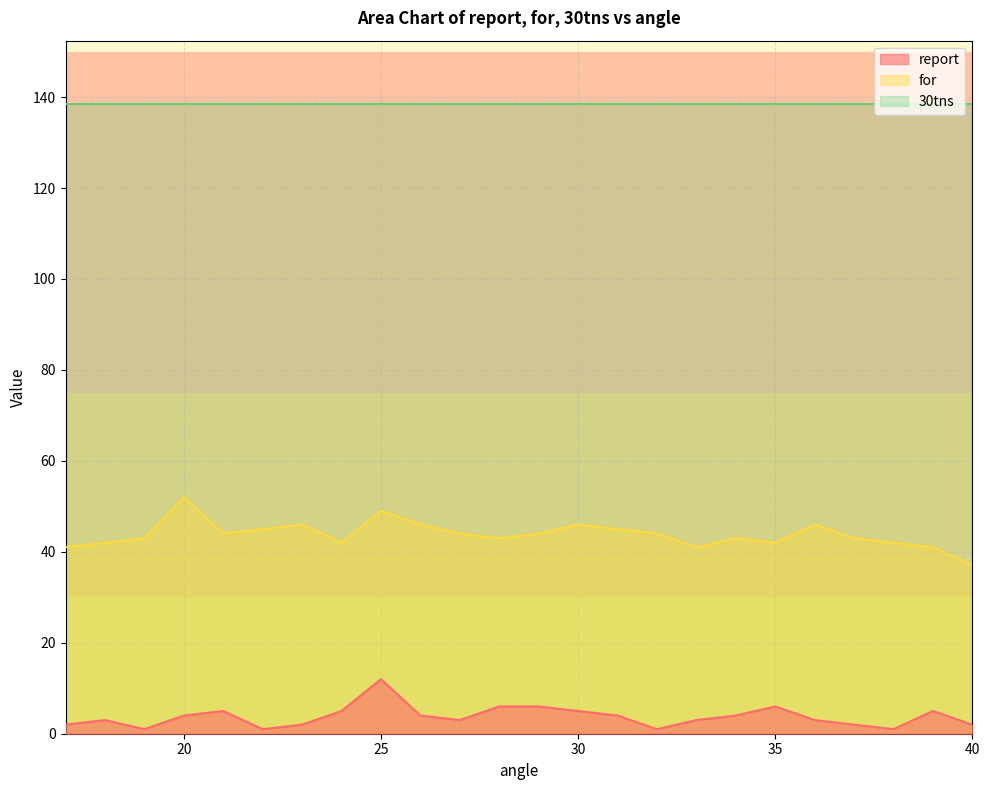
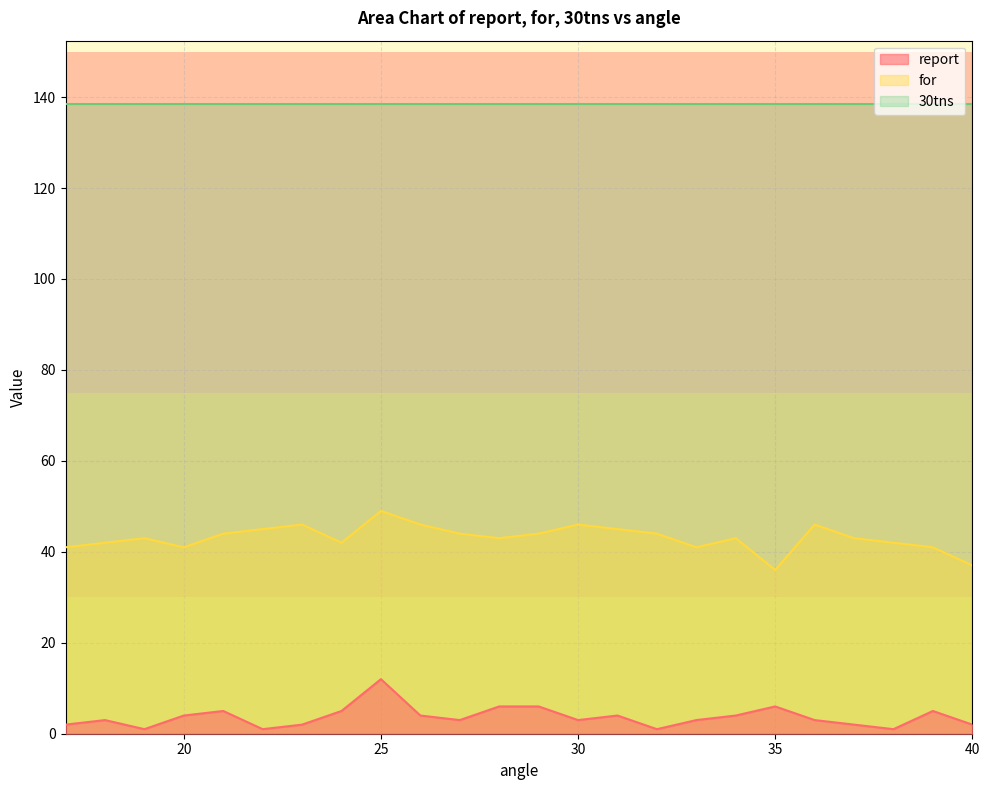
for, 20: 52 -> 41
report, 30: 5 -> 3
for, 35: 42 -> 36
